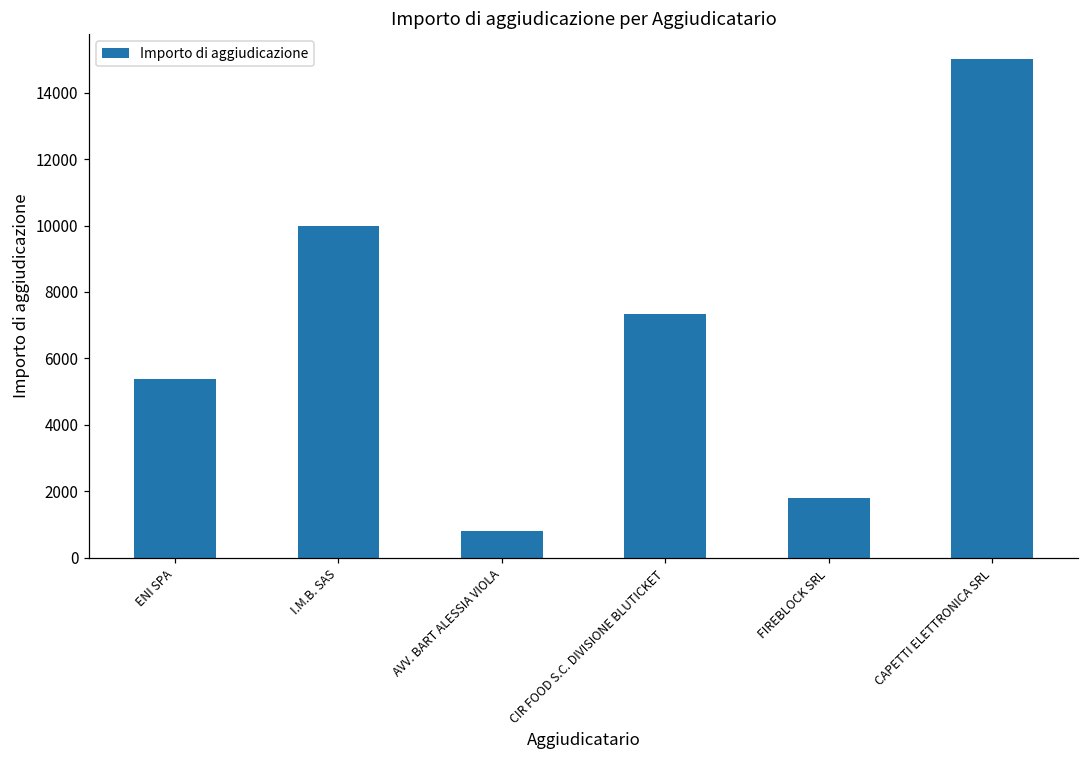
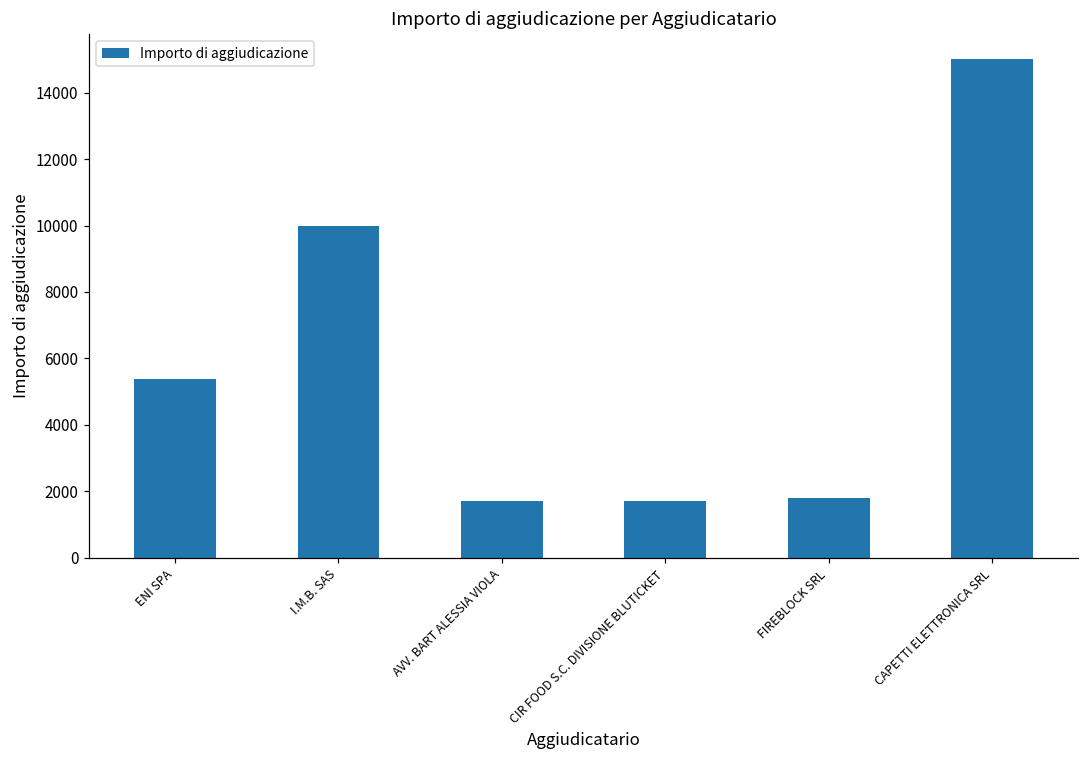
AVV. BART ALESSIA VIOLA: 800 -> 1700
CIR FOOD S.C. DIVISIONE BLUTICKET: 7300 -> 1700
